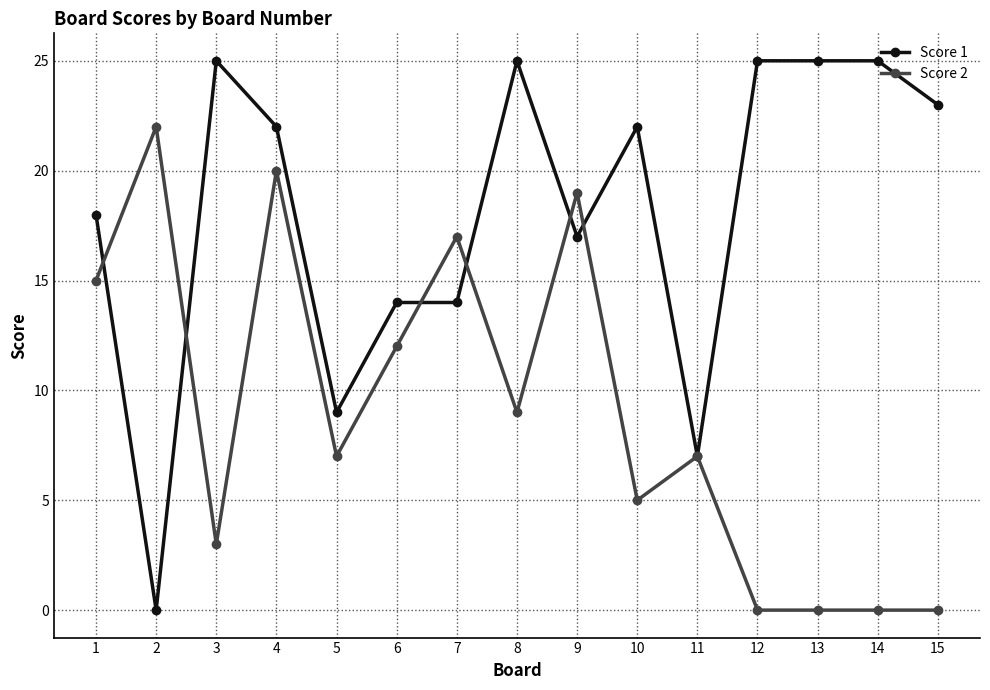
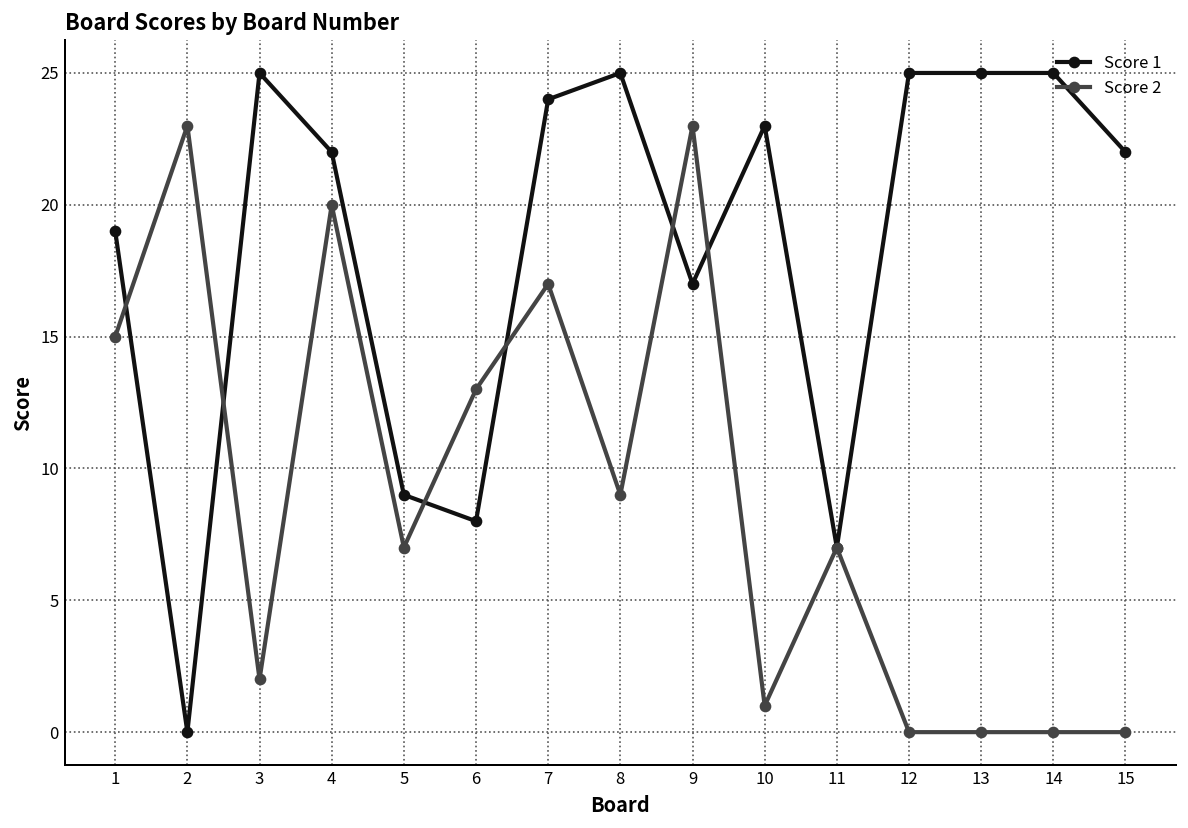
Score 1, 1: 18 -> 19
Score 2, 2: 22 -> 23
Score 2, 3: 3 -> 2
Score 1, 6: 14 -> 8
Score 2, 6: 12 -> 13
Score 1, 7: 14 -> 24
Score 2, 9: 19 -> 23
Score 1, 10: 22 -> 23
Score 2, 10: 5 -> 1
Score 1, 15: 23 -> 22
